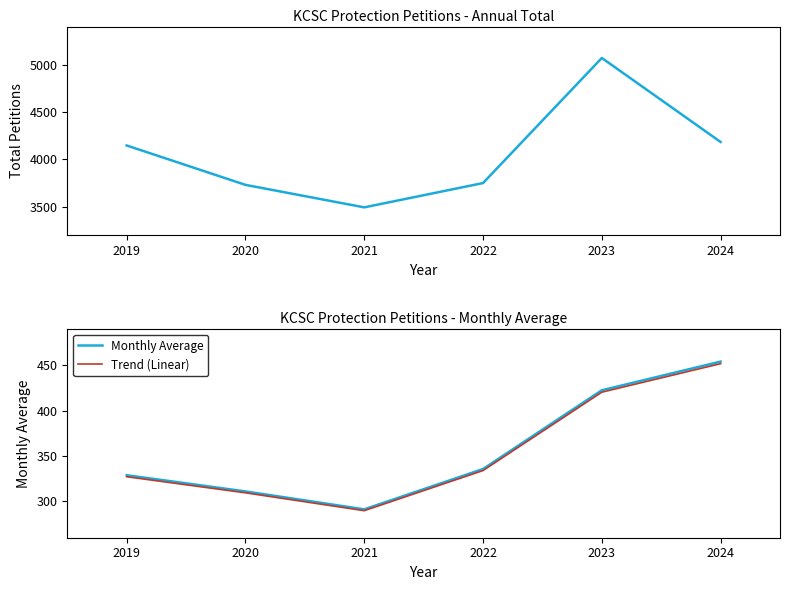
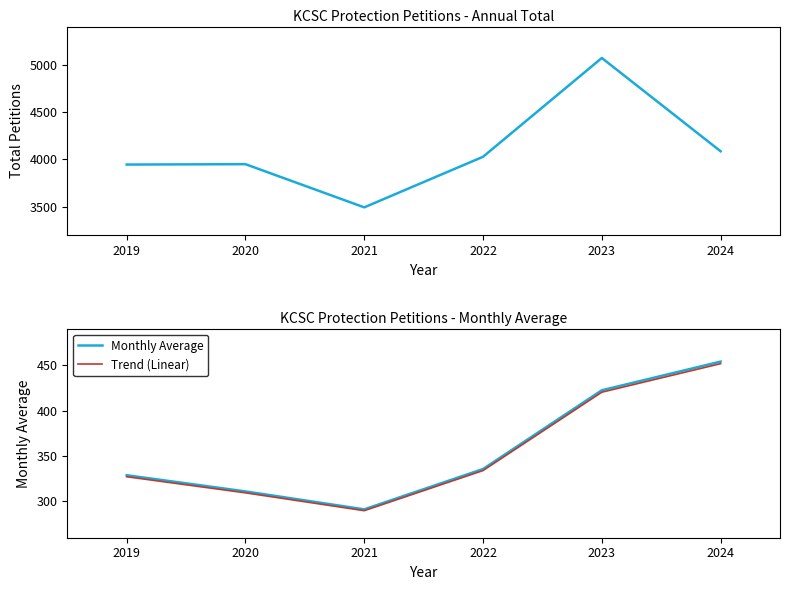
KCSC Protection Petitions - Annual Total, 2019: 4100 -> 3900
KCSC Protection Petitions - Annual Total, 2020: 3700 -> 4000
KCSC Protection Petitions - Annual Total, 2022: 3800 -> 4000
KCSC Protection Petitions - Annual Total, 2024: 4200 -> 4100
